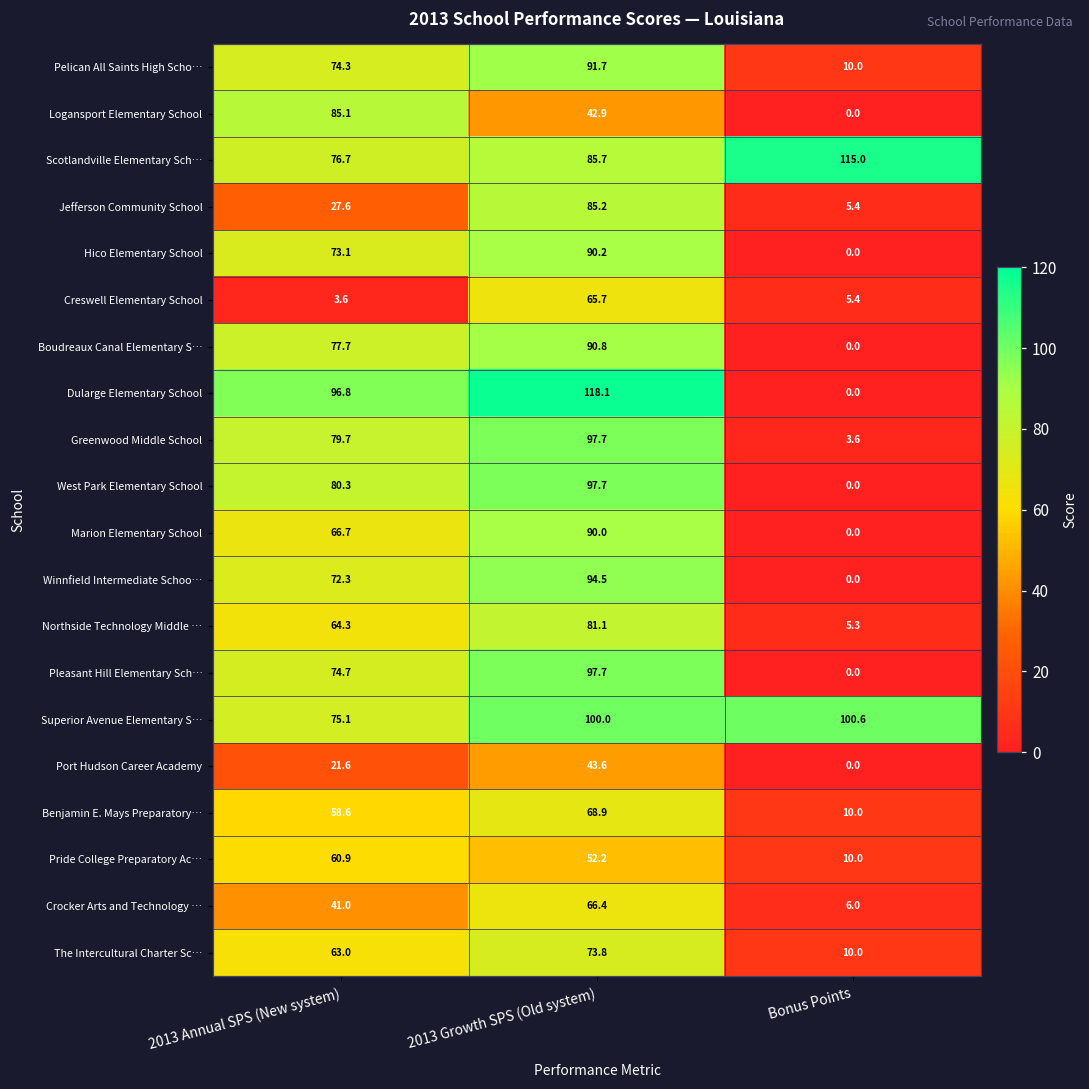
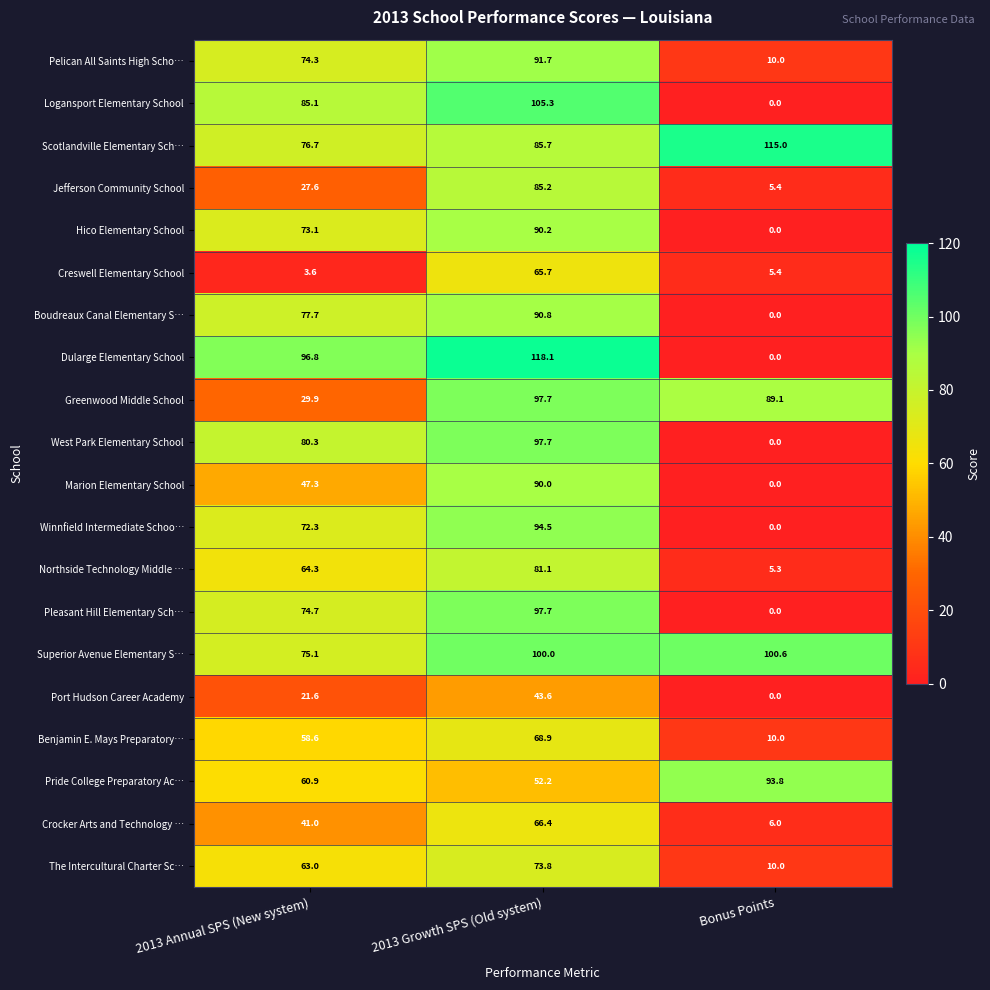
Logansport Elementary School, 2013 Growth SPS (Old system): 42.9 -> 105.3
Greenwood Middle School, 2013 Annual SPS (New system): 79.7 -> 29.9
Greenwood Middle School, Bonus Points: 3.6 -> 89.1
Marion Elementary School, 2013 Annual SPS (New system): 66.7 -> 47.3
Pride College Preparatory Ac…, Bonus Points: 10.0 -> 93.8
